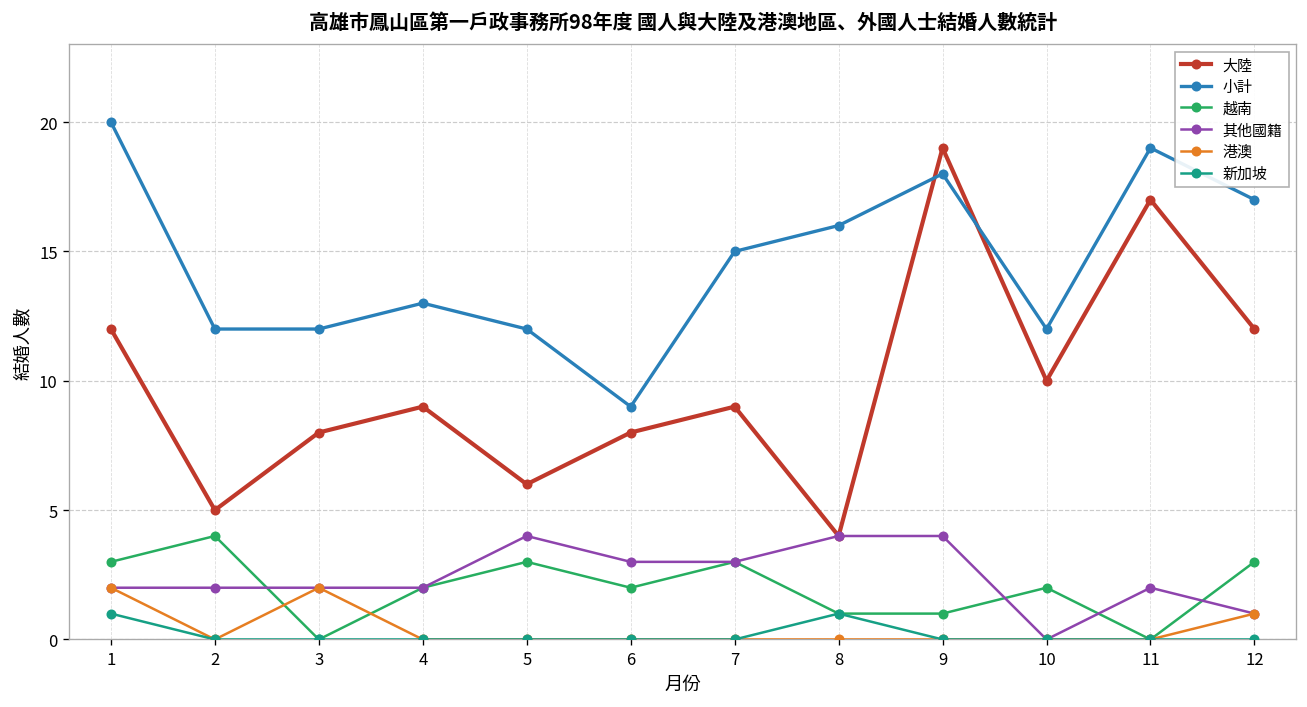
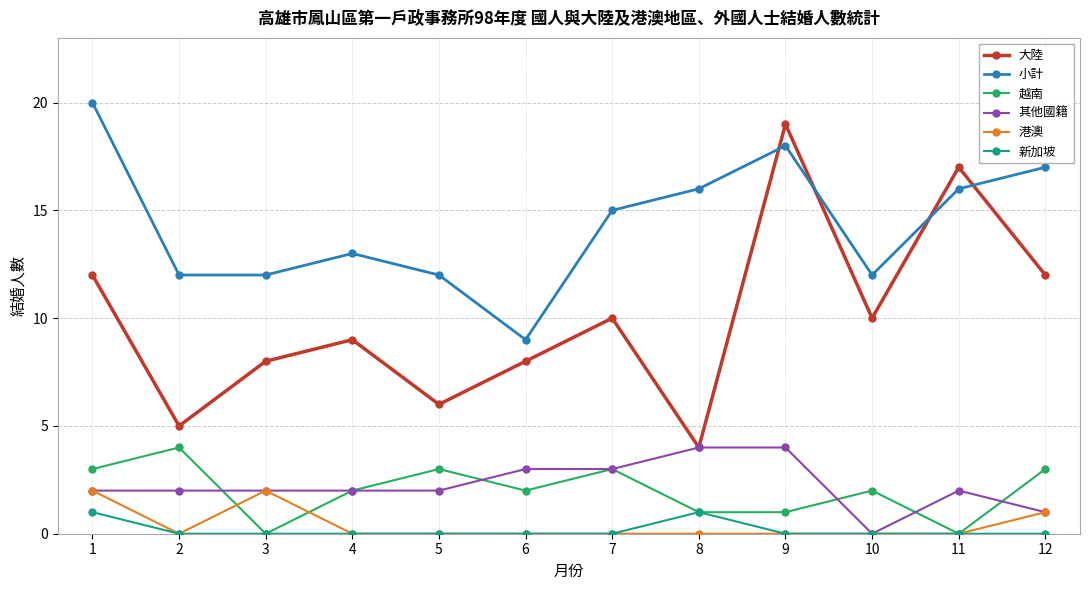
其他國籍, 5: 4 -> 2
大陸, 7: 9 -> 10
小計, 11: 19 -> 16
